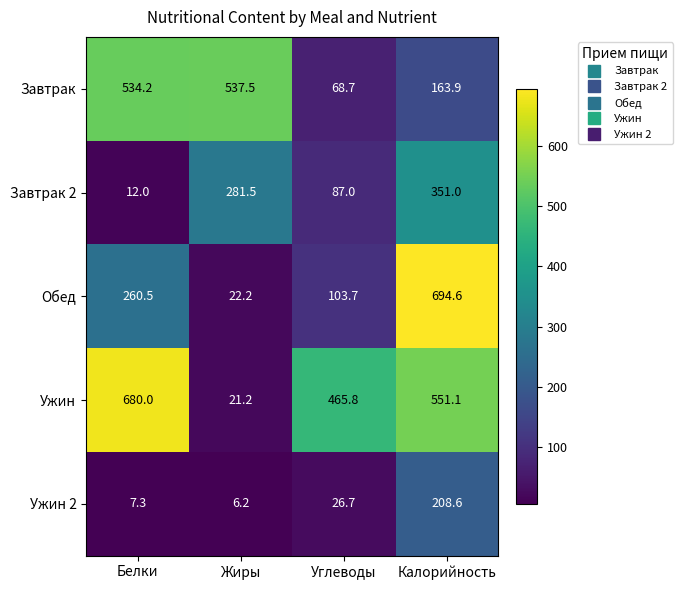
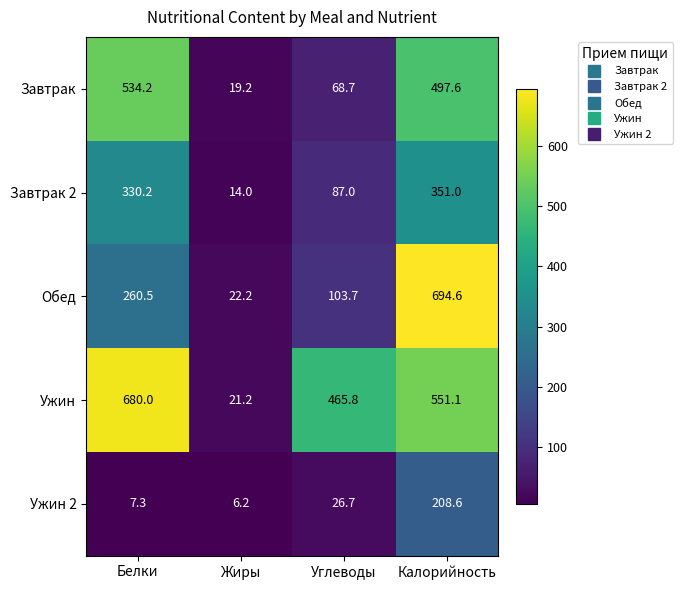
Завтрак, Жиры: 537.5 -> 19.2
Завтрак, Калорийность: 163.9 -> 497.6
Завтрак 2, Белки: 12.0 -> 330.2
Завтрак 2, Жиры: 281.5 -> 14.0
